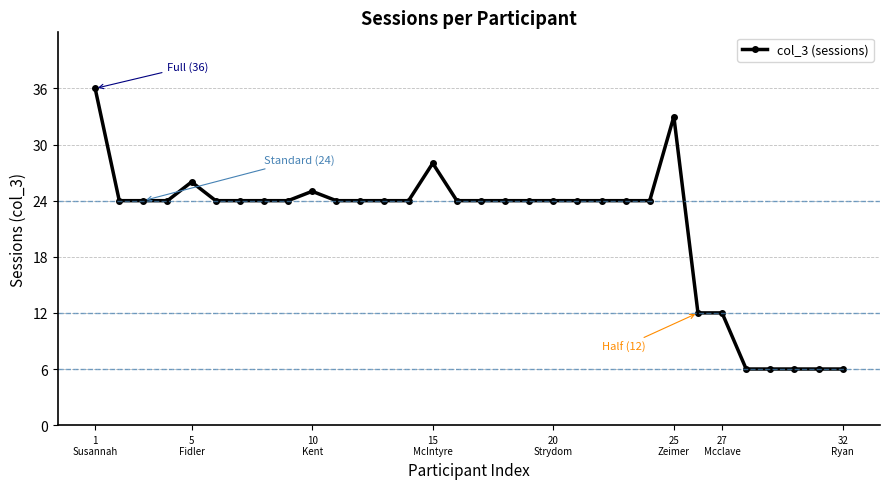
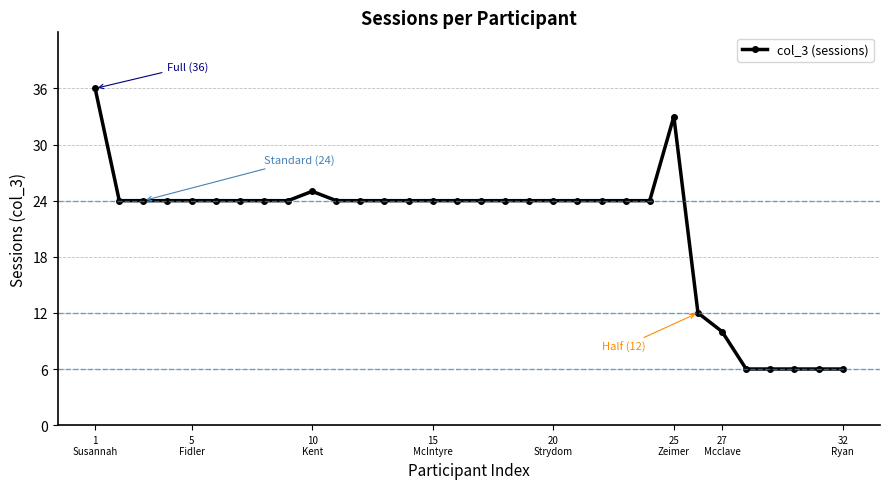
5 Fidler: 26 -> 24
15 McIntyre: 28 -> 24
27 Mcclave: 12 -> 10
